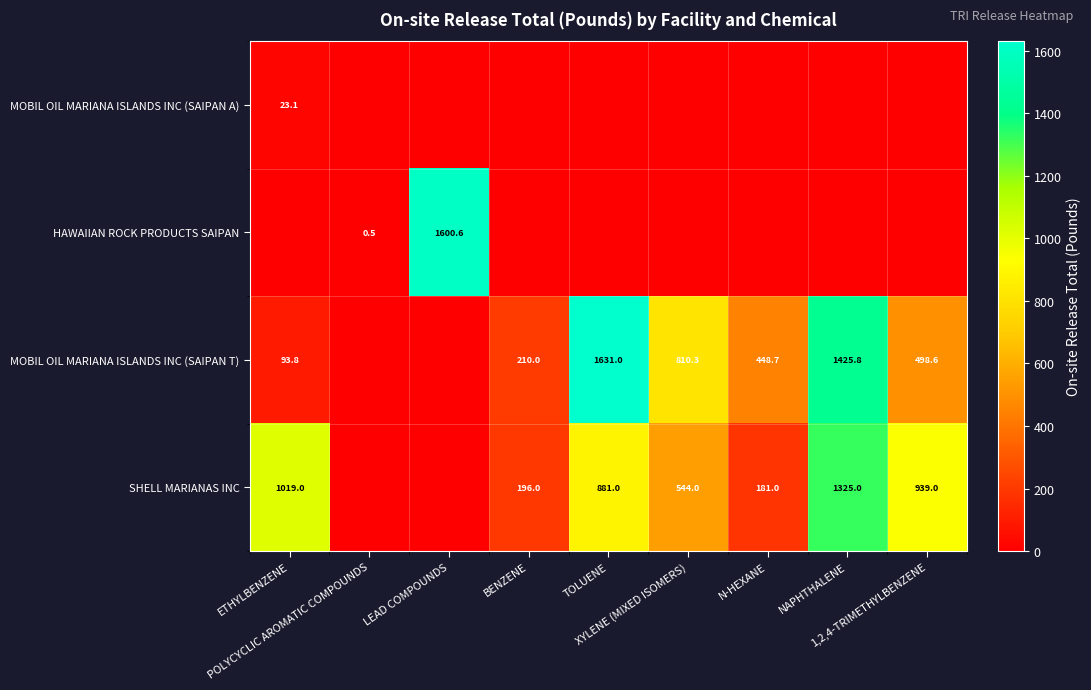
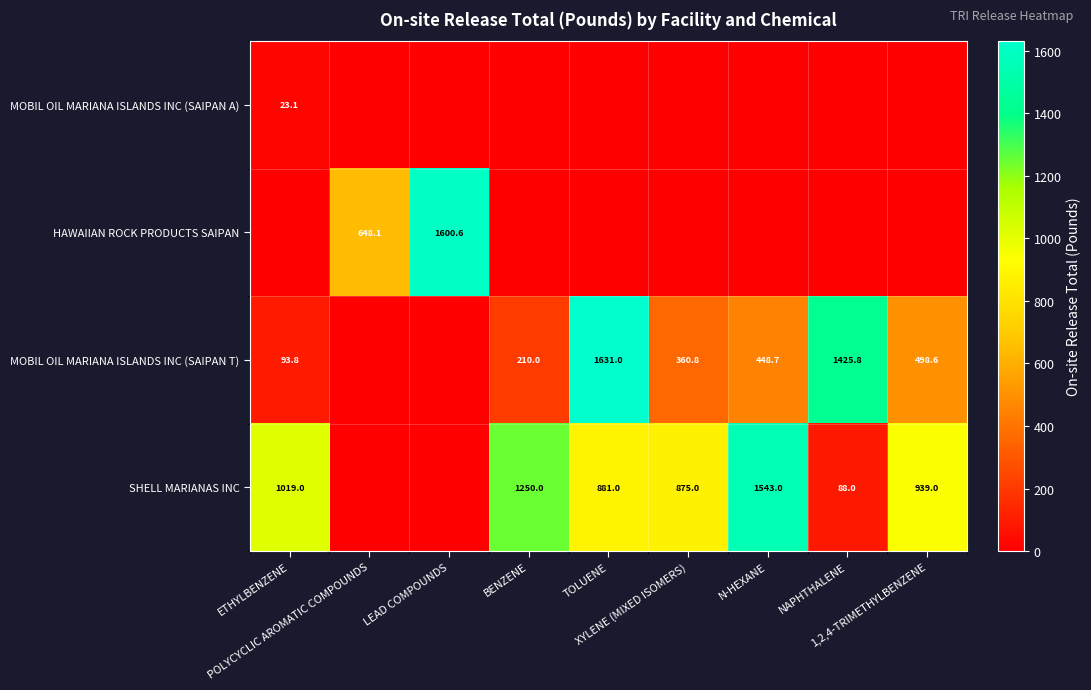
HAWAIIAN ROCK PRODUCTS SAIPAN, POLYCYCLIC AROMATIC COMPOUNDS: 0.5 -> 648.1
MOBIL OIL MARIANA ISLANDS INC (SAIPAN T), XYLENE (MIXED ISOMERS): 810.3 -> 360.8
SHELL MARIANAS INC, BENZENE: 196.0 -> 1250.0
SHELL MARIANAS INC, XYLENE (MIXED ISOMERS): 544.0 -> 875.0
SHELL MARIANAS INC, N-HEXANE: 181.0 -> 1543.0
SHELL MARIANAS INC, NAPHTHALENE: 1325.0 -> 88.0
